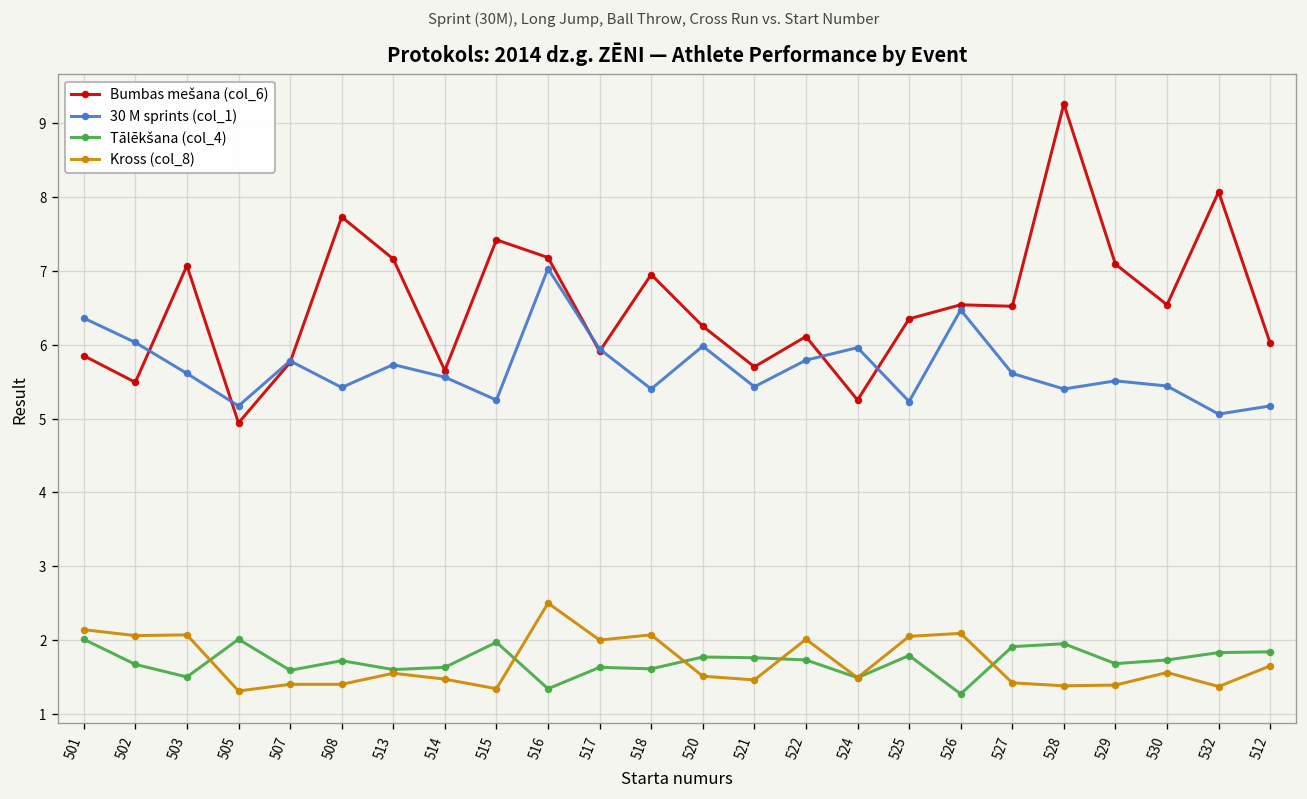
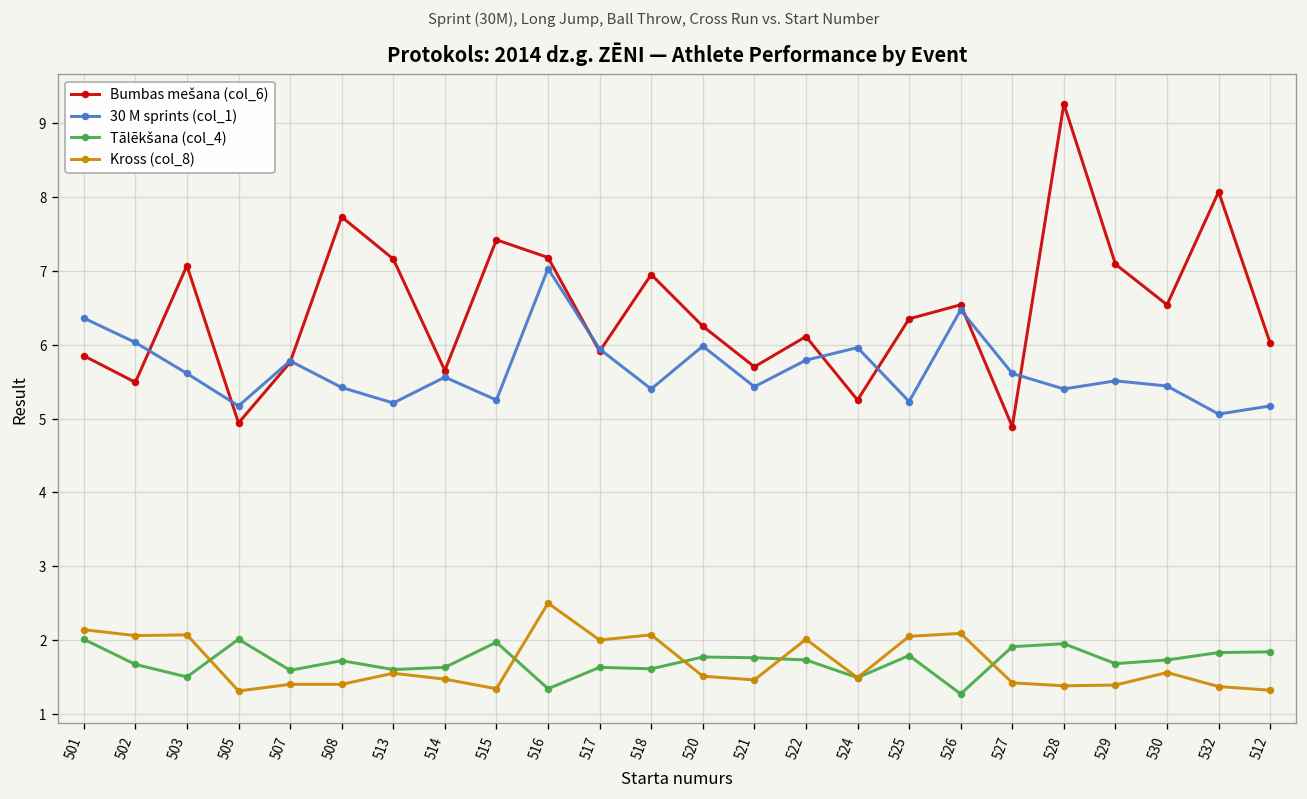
30 M sprints (col_1), 513: 5.7 -> 5.2
Bumbas mešana (col_6), 527: 6.5 -> 4.9
Kross (col_8), 512: 1.7 -> 1.3
